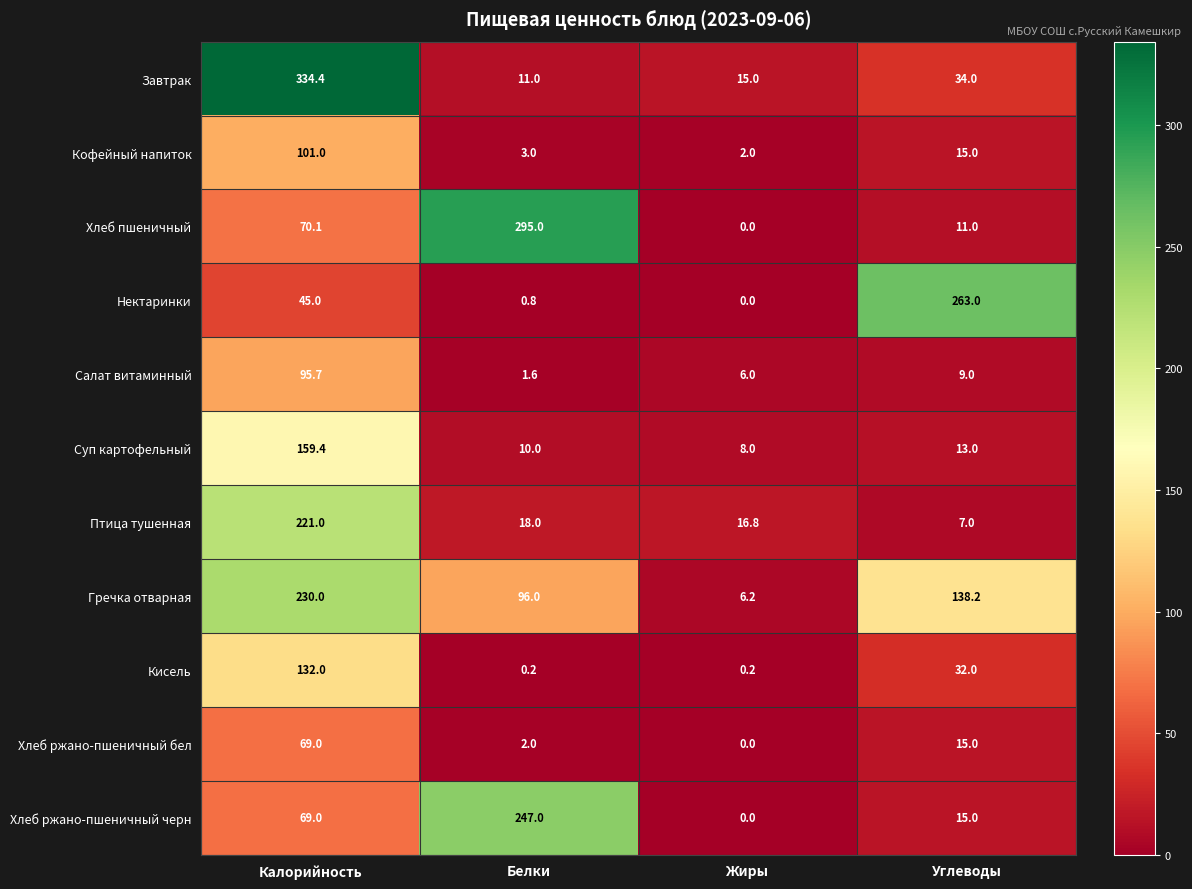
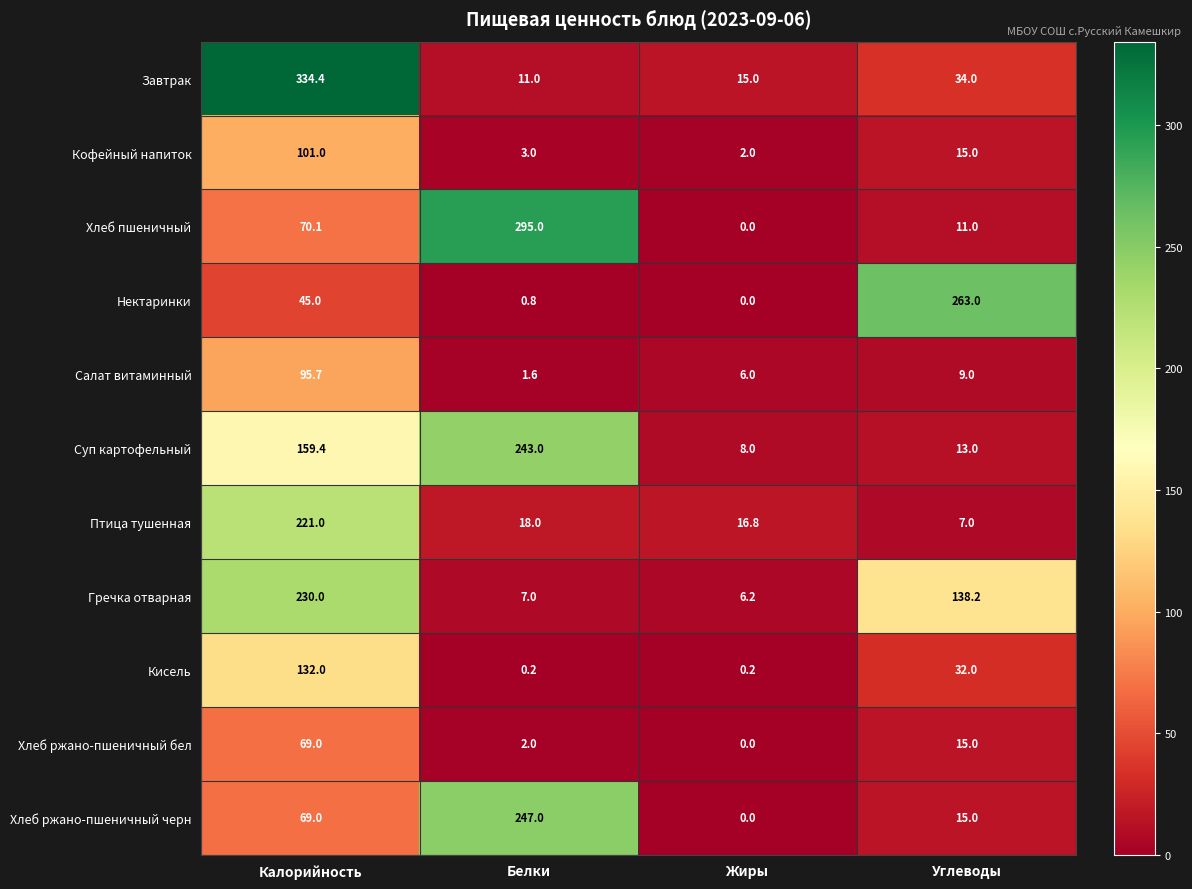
Суп картофельный, Белки: 10.0 -> 243.0
Гречка отварная, Белки: 96.0 -> 7.0
